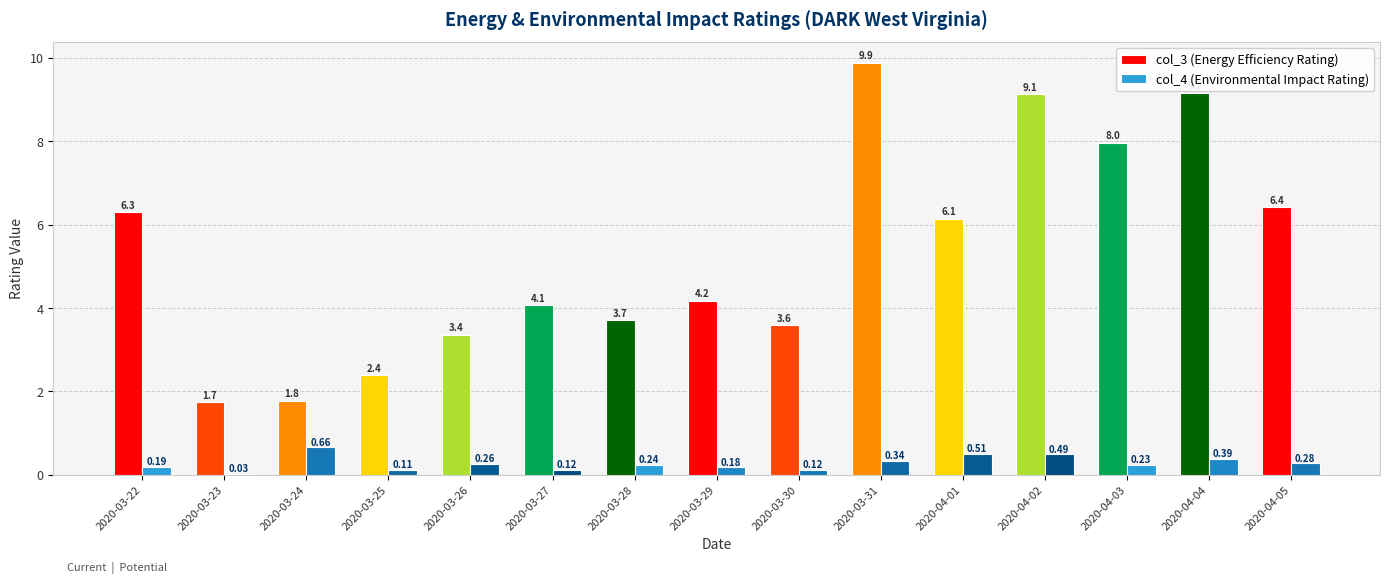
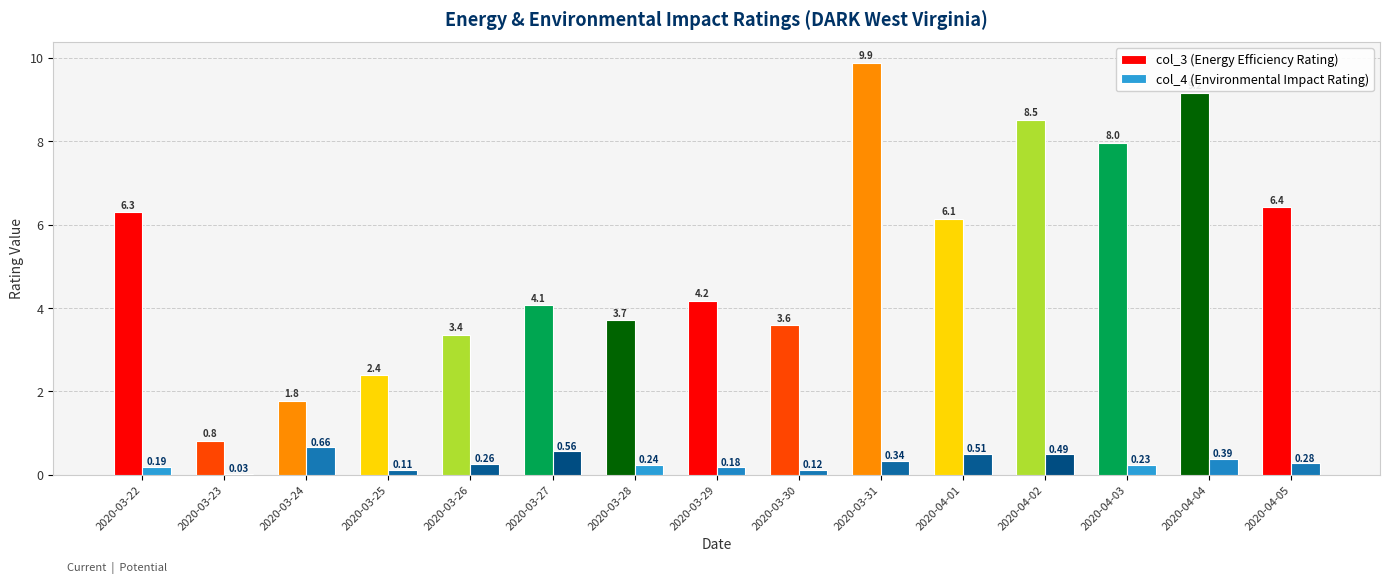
col_3 (Energy Efficiency Rating), 2020-03-23: 1.7 -> 0.8
col_4 (Environmental Impact Rating), 2020-03-27: 0.12 -> 0.56
col_3 (Energy Efficiency Rating), 2020-04-02: 9.1 -> 8.5
